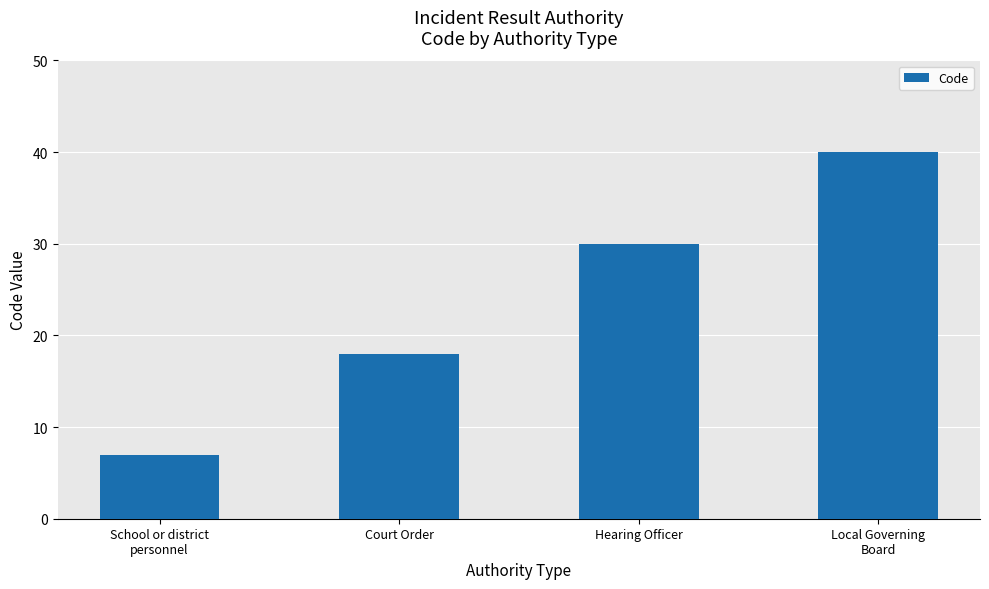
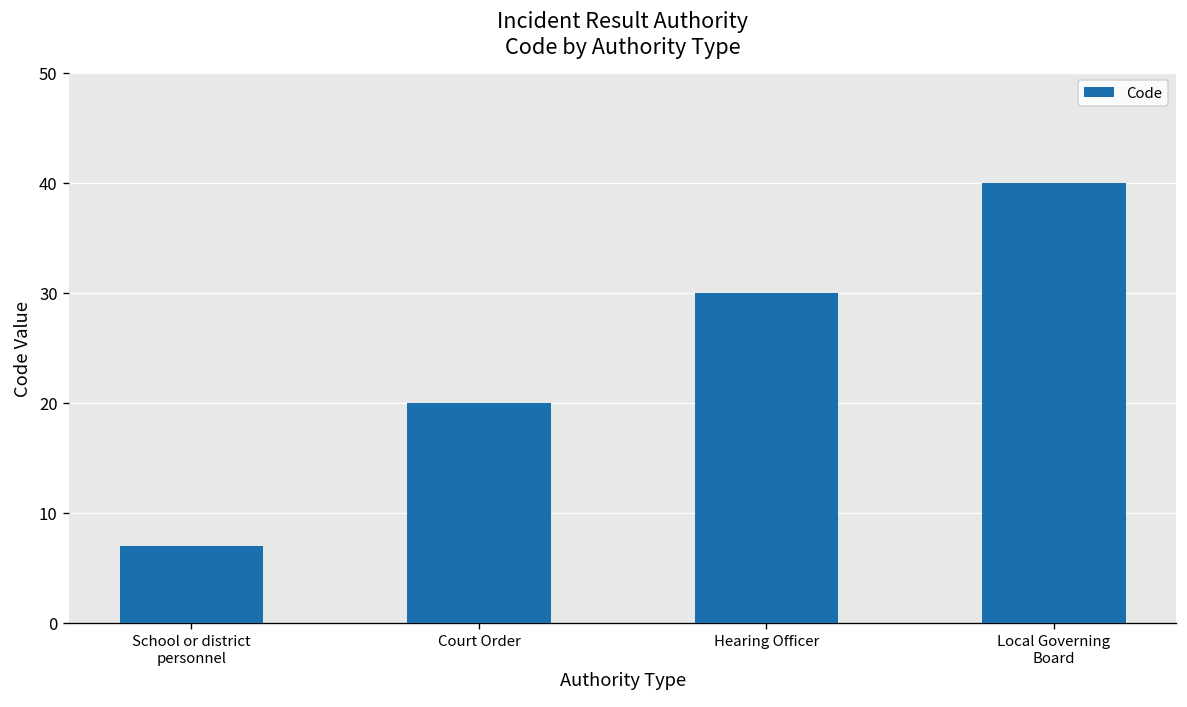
Court Order: 18 -> 20
